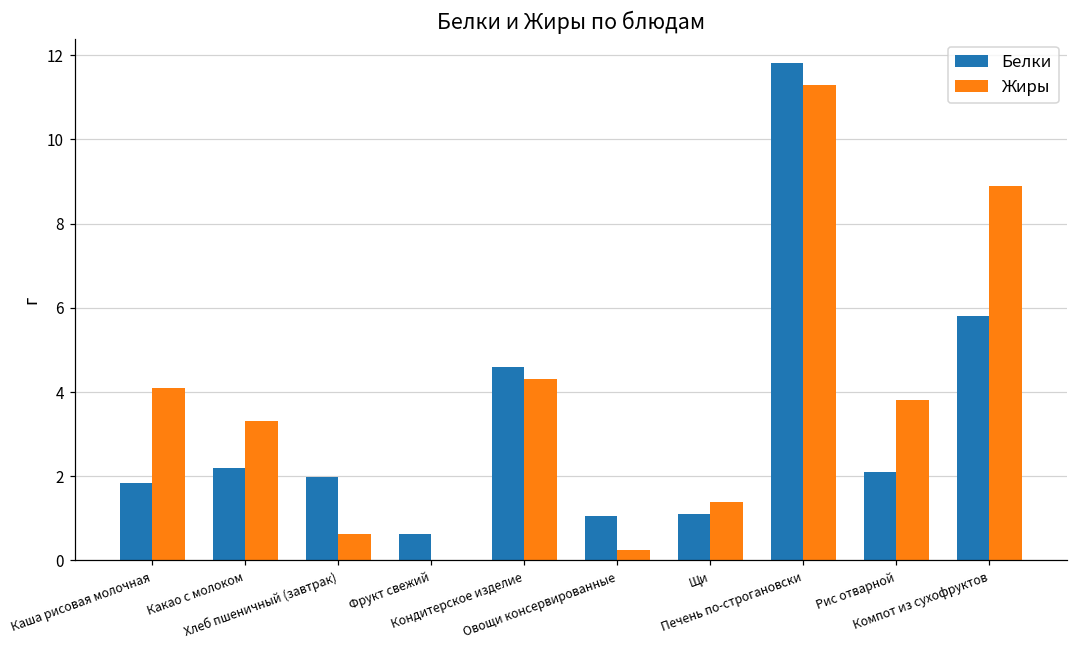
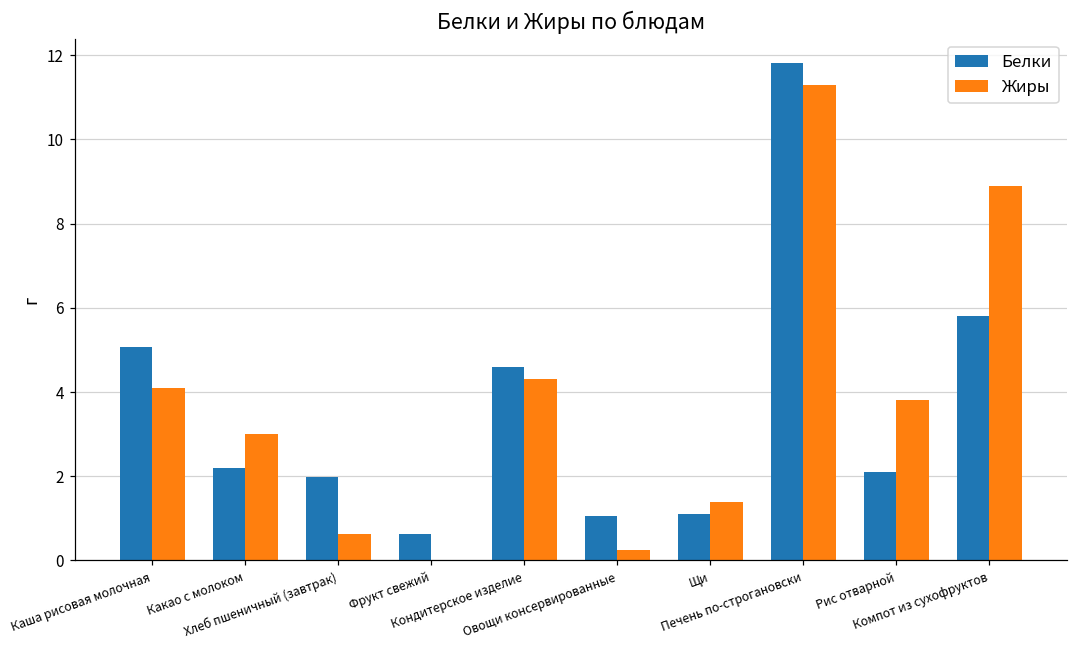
Белки, Каша рисовая молочная: 1.9 -> 5.1
Жиры, Какао с молоком: 3.3 -> 3.0
